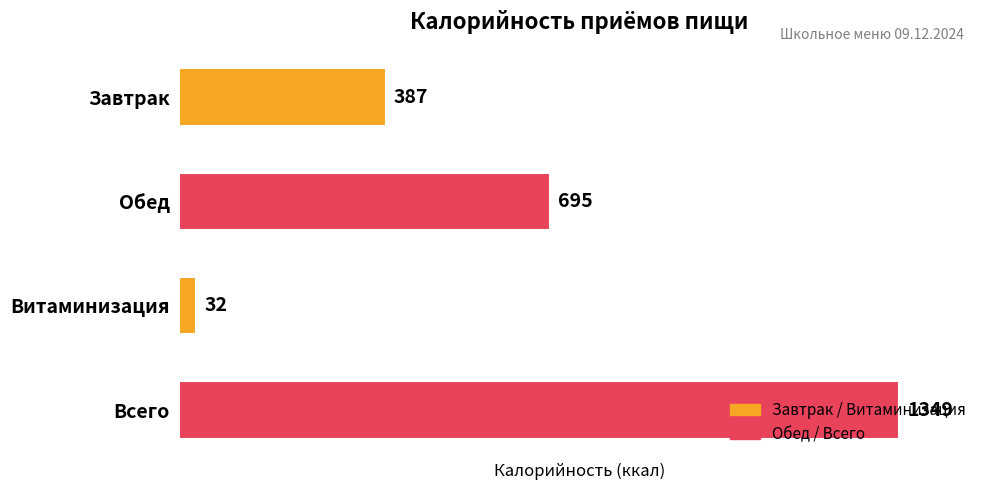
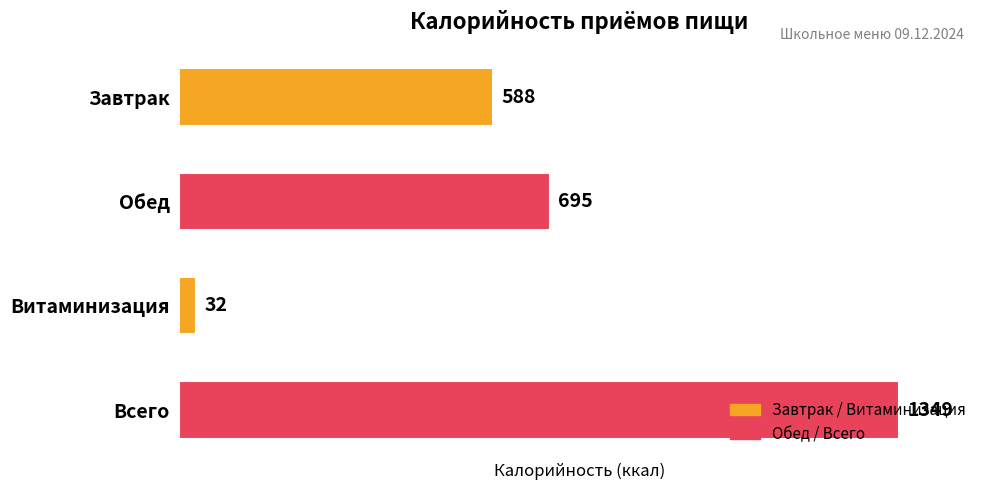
Завтрак: 387 -> 588
